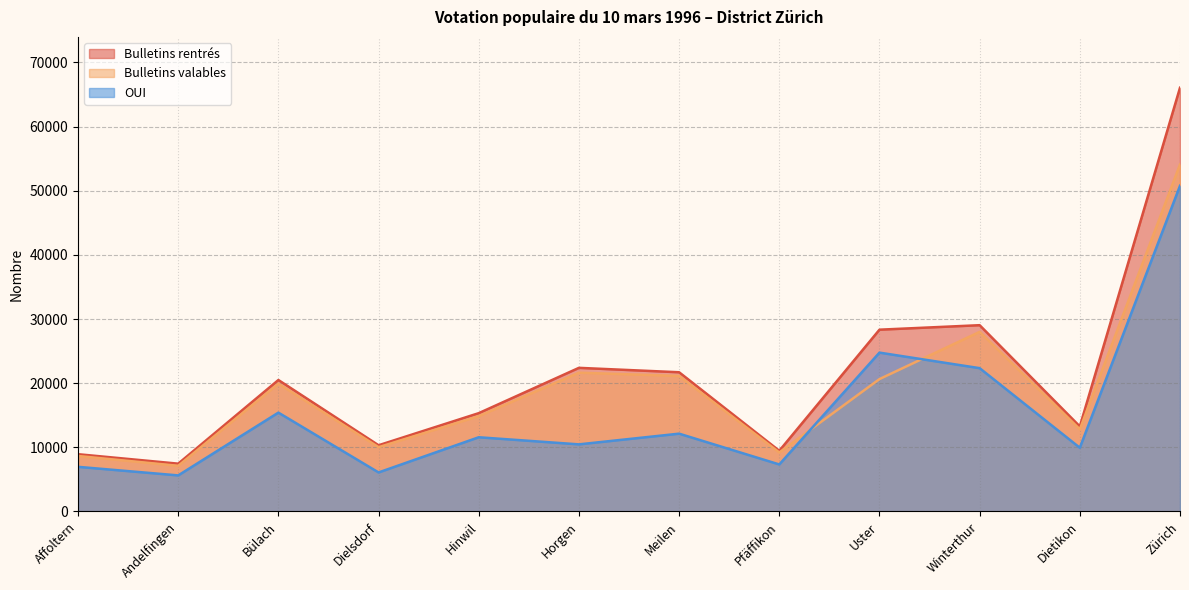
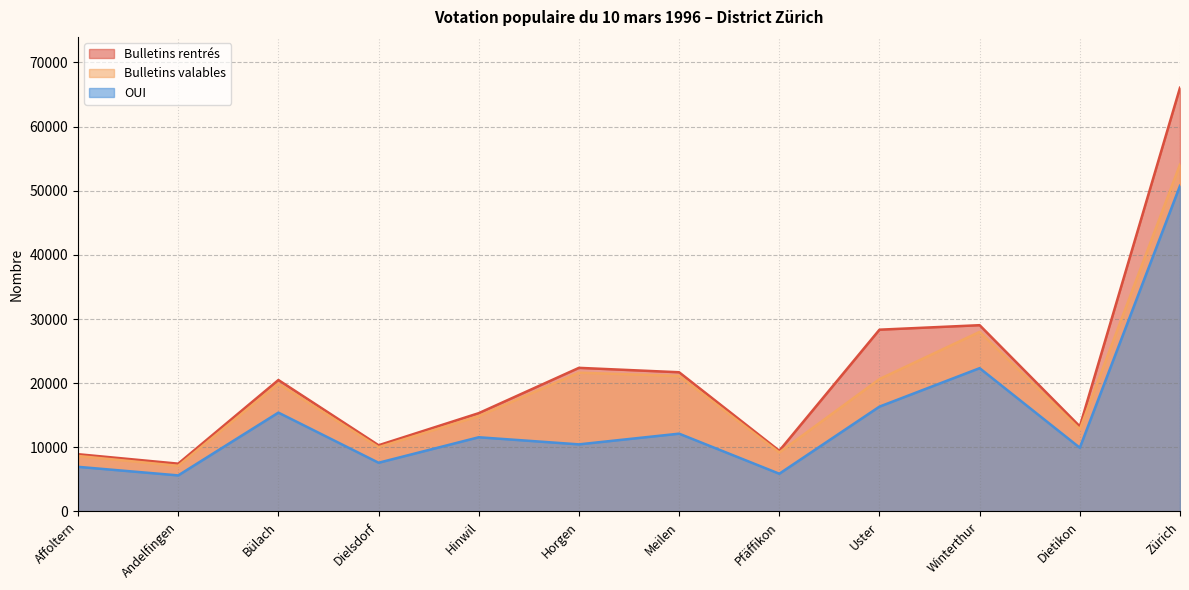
OUI, Dielsdorf: 6000 -> 8000
OUI, Pfäffikon: 7000 -> 6000
OUI, Uster: 25000 -> 16000
